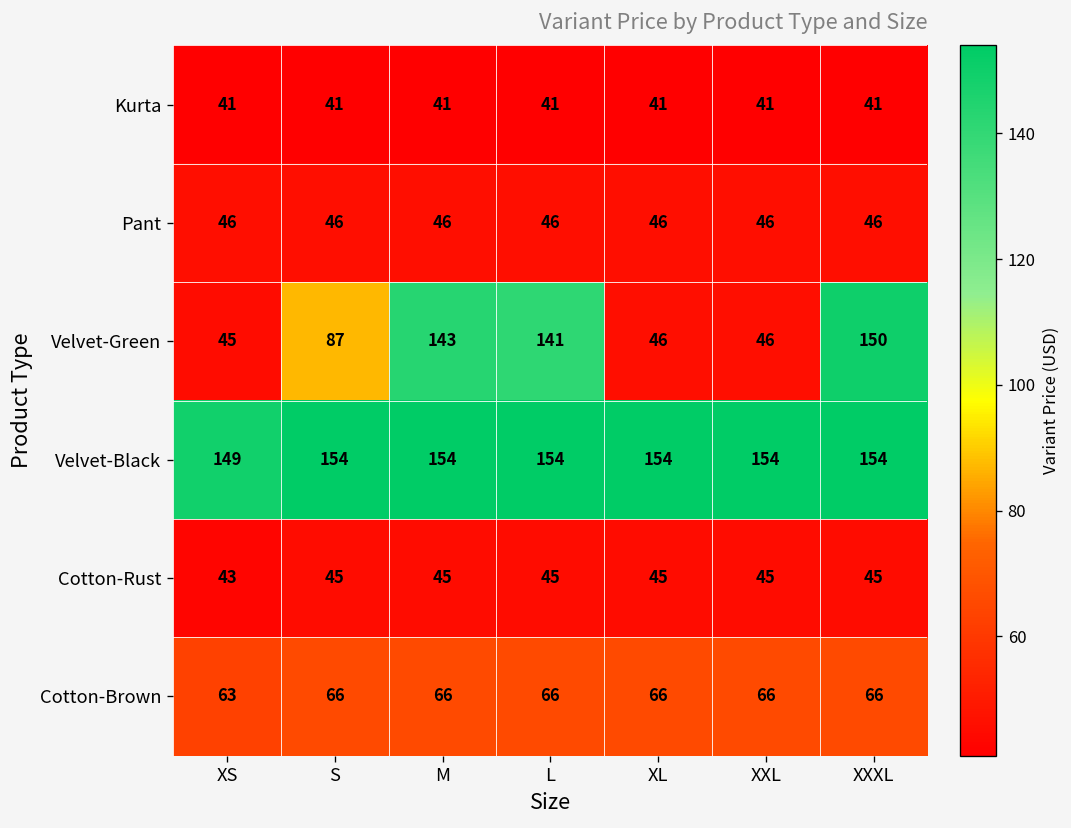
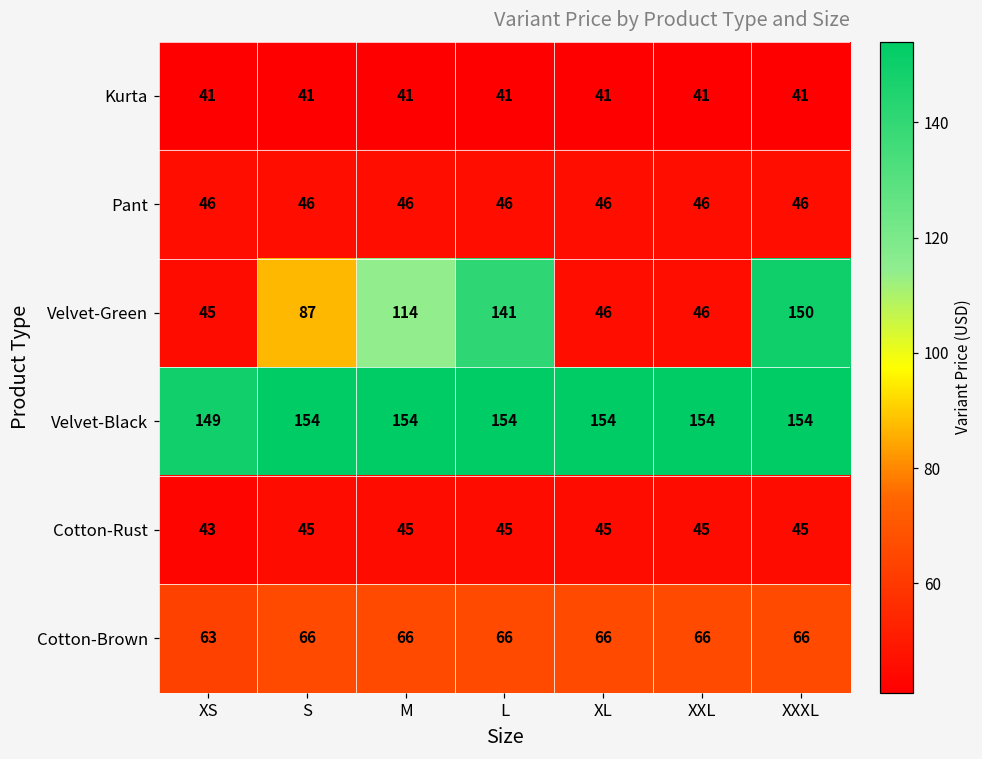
Velvet-Green, M: 143 -> 114
